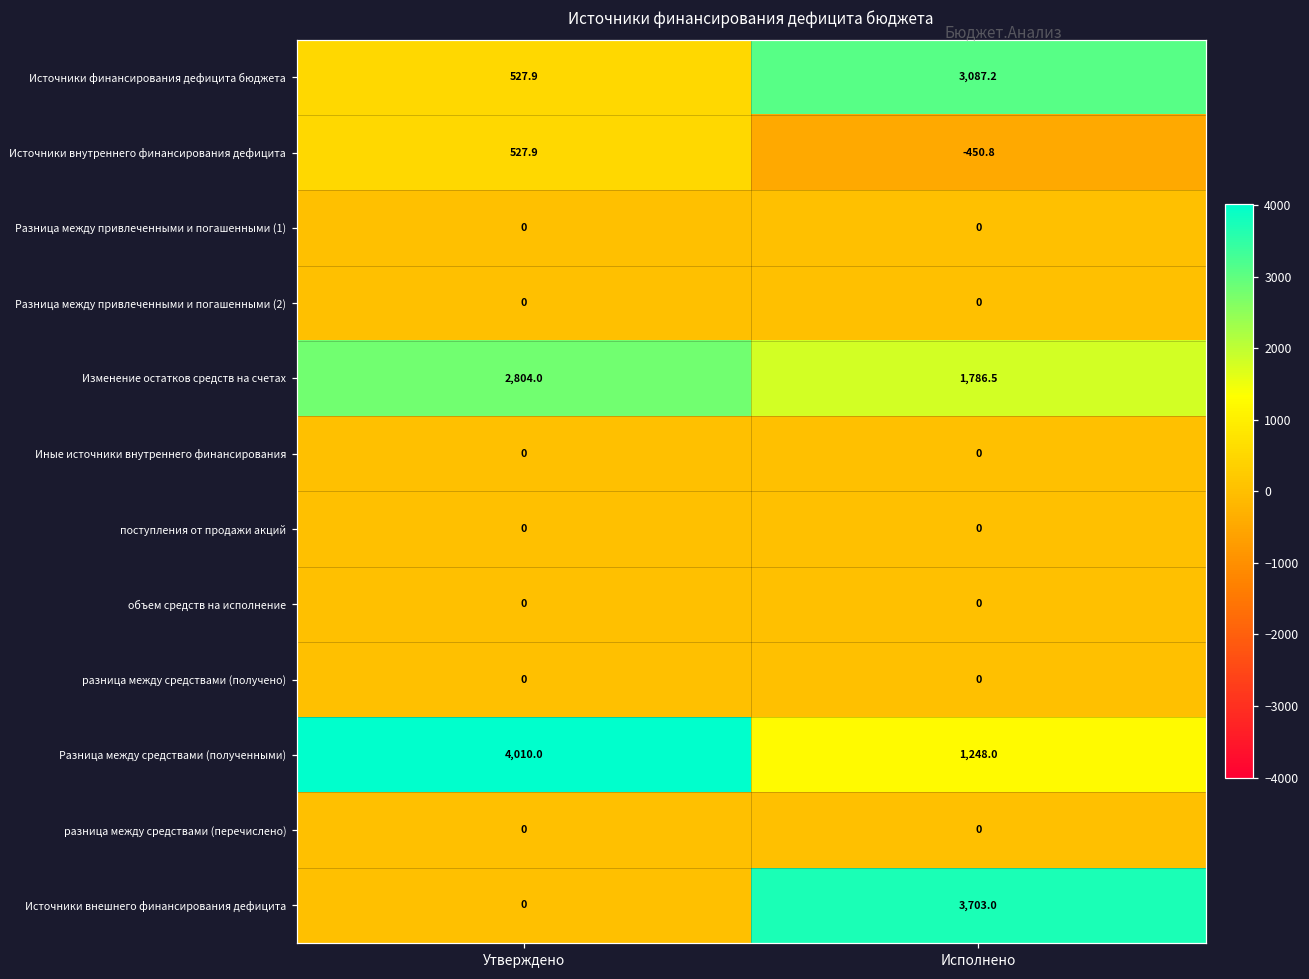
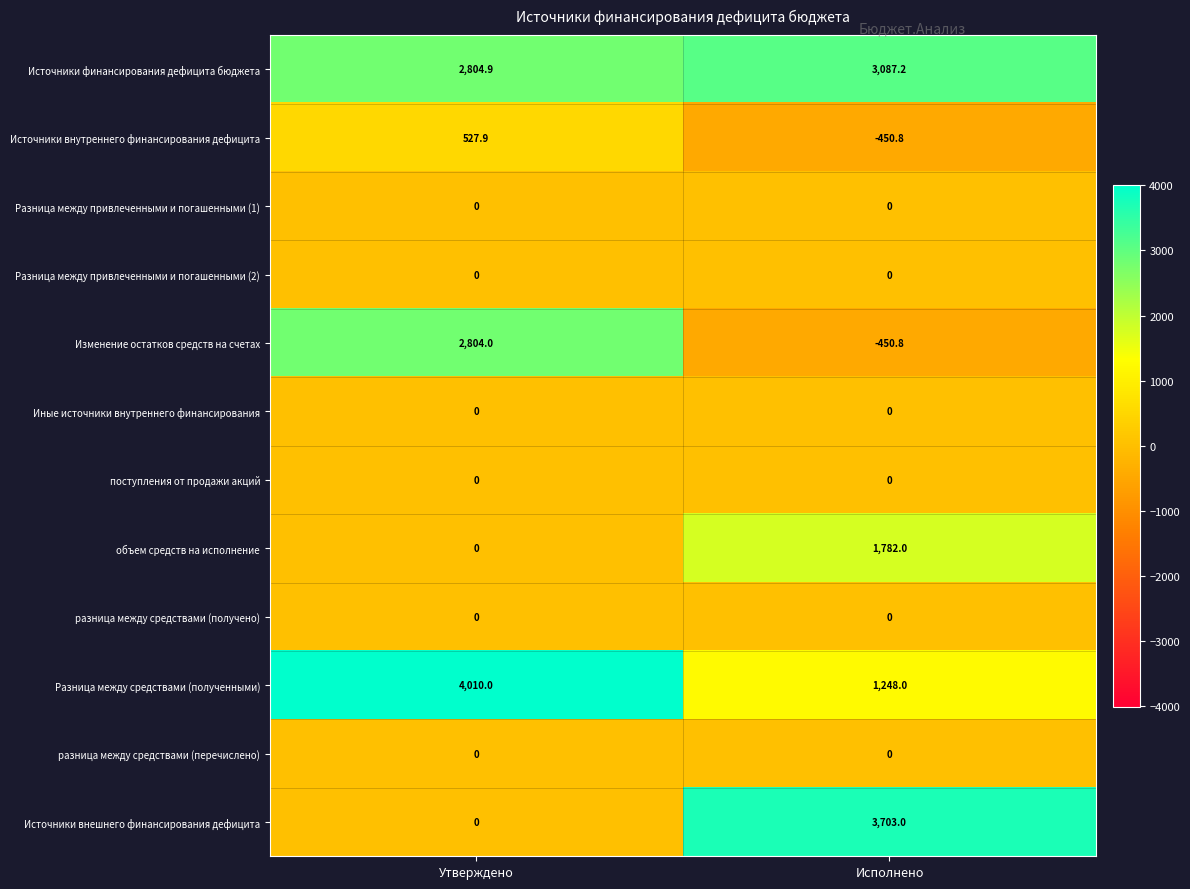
Источники финансирования дефицита бюджета, Утверждено: 527.9 -> 2,804.9
Изменение остатков средств на счетах, Исполнено: 1,786.5 -> -450.8
объем средств на исполнение, Исполнено: 0 -> 1,782.0
